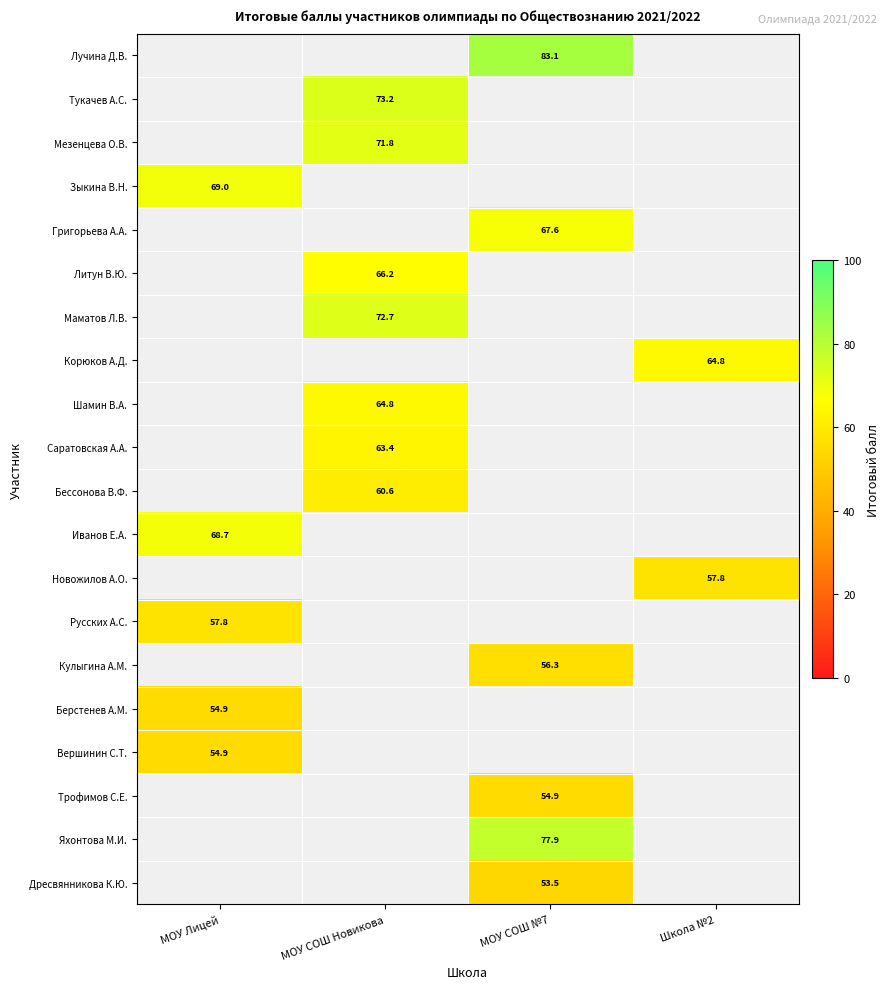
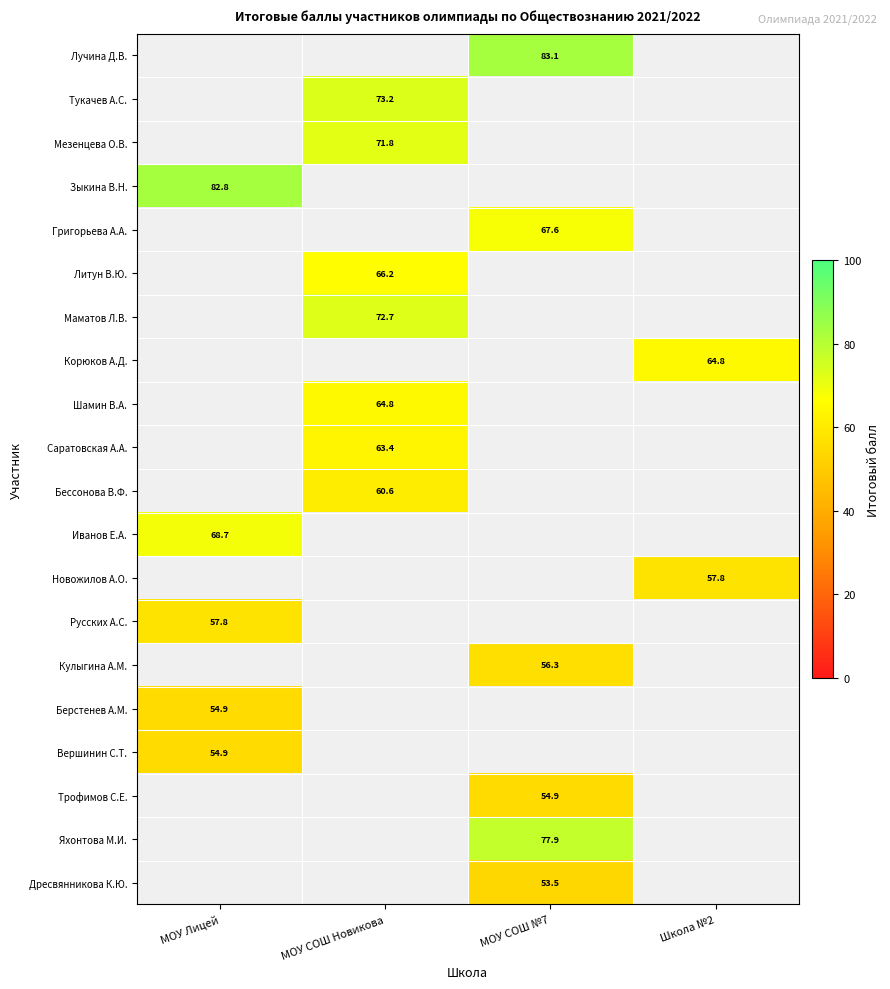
Зыкина В.Н., МОУ Лицей: 69.0 -> 82.8
